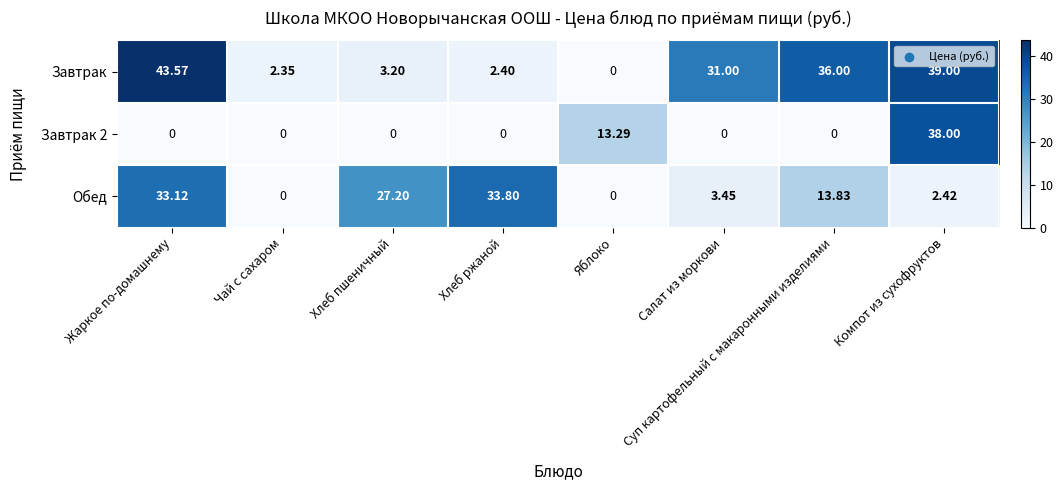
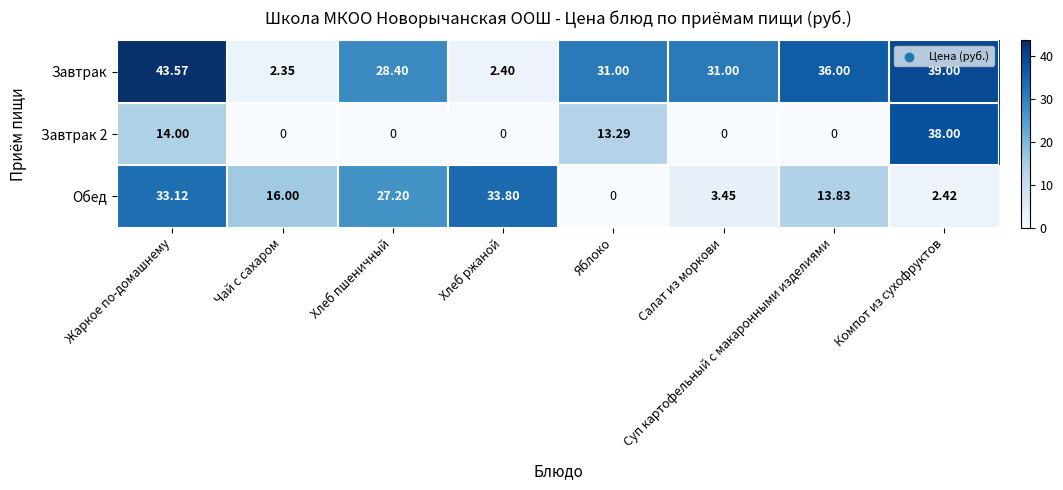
Завтрак, Хлеб пшеничный: 3.20 -> 28.40
Завтрак, Яблоко: 0 -> 31.00
Завтрак 2, Жаркое по-домашнему: 0 -> 14.00
Обед, Чай с сахаром: 0 -> 16.00
